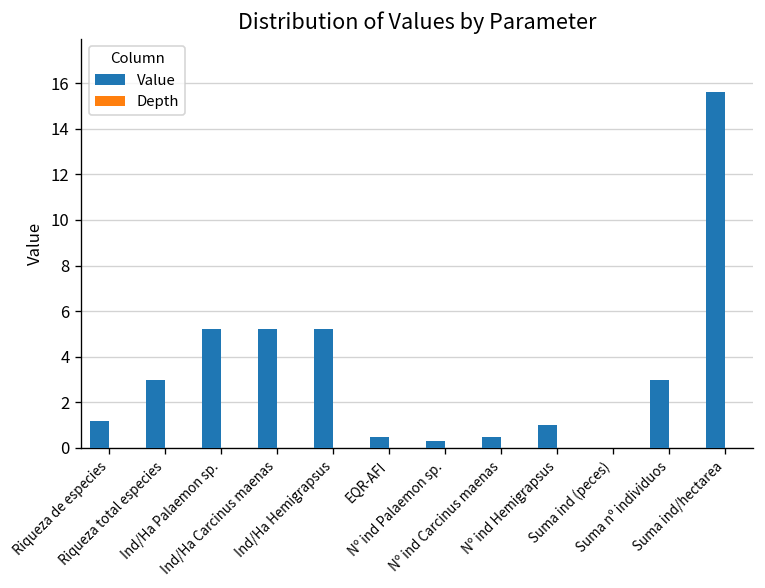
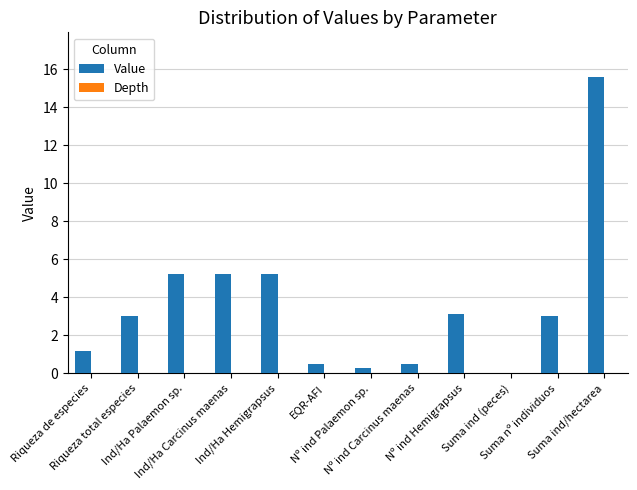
Value, Nº ind Hemigrapsus: 1.0 -> 3.1
